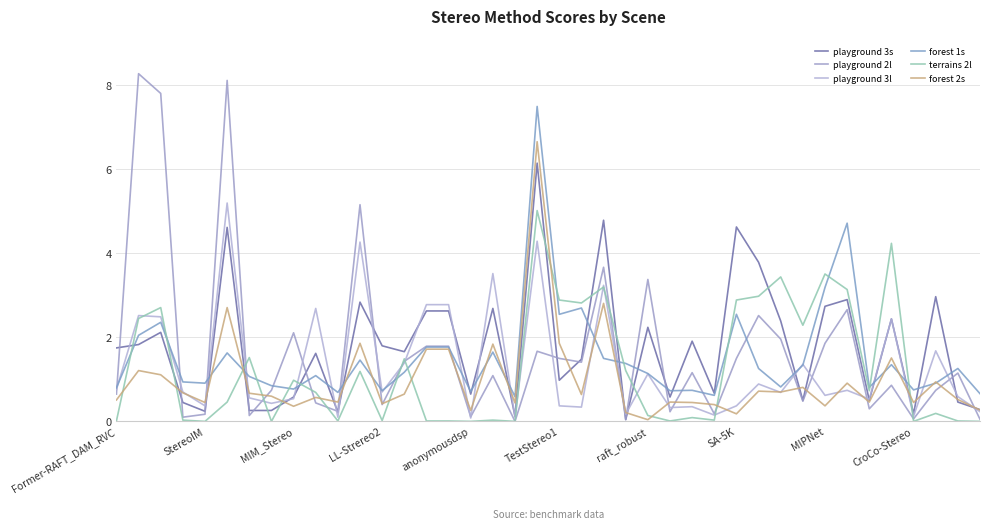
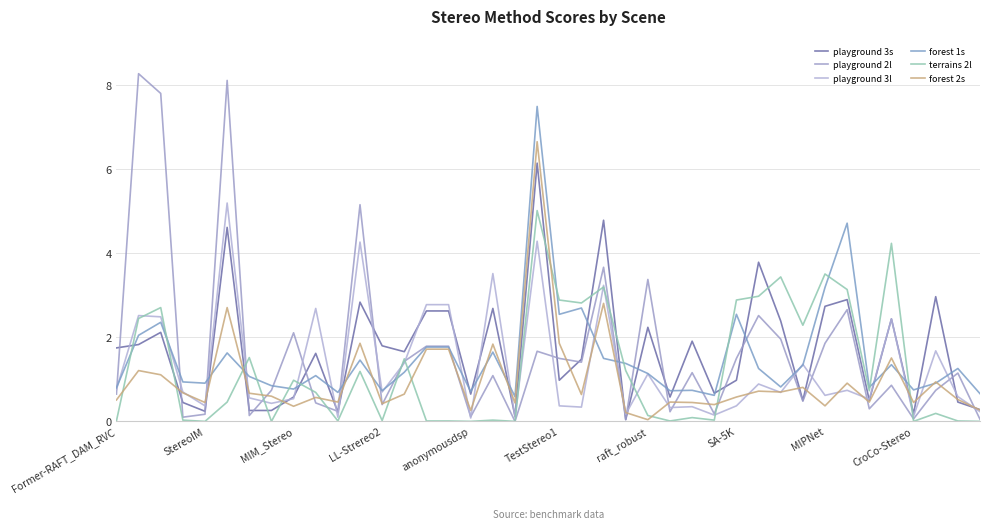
playground 3s, SA-5K: 4.6 -> 1.0
forest 2s, SA-5K: 0.2 -> 0.6
